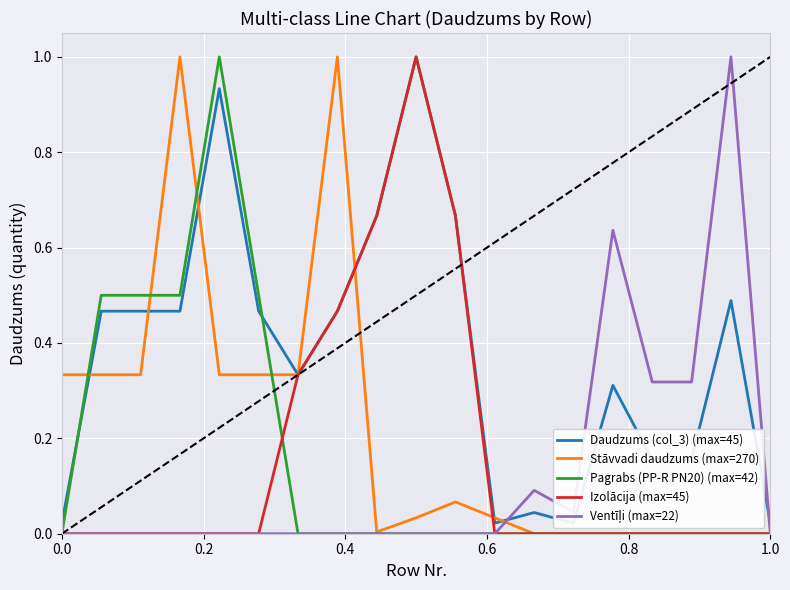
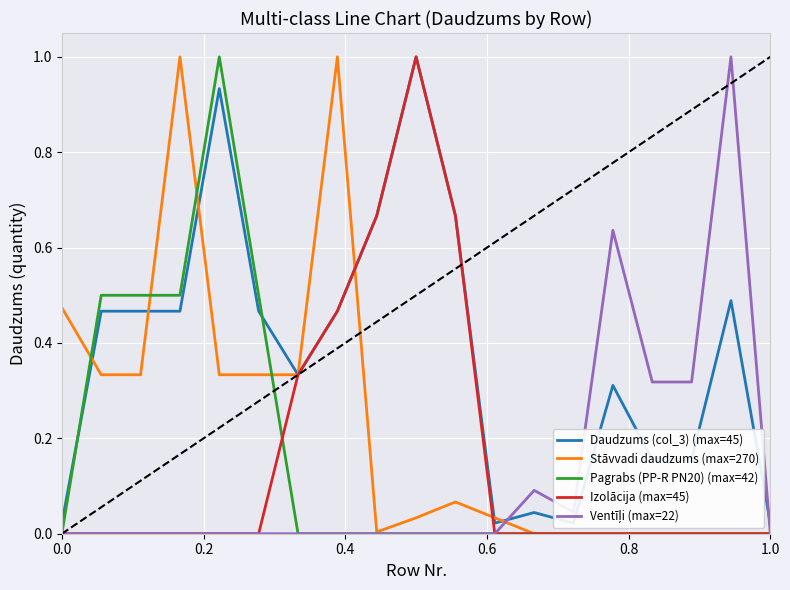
Stāvvadi daudzums (max=270), 0.0: 0.33 -> 0.47
